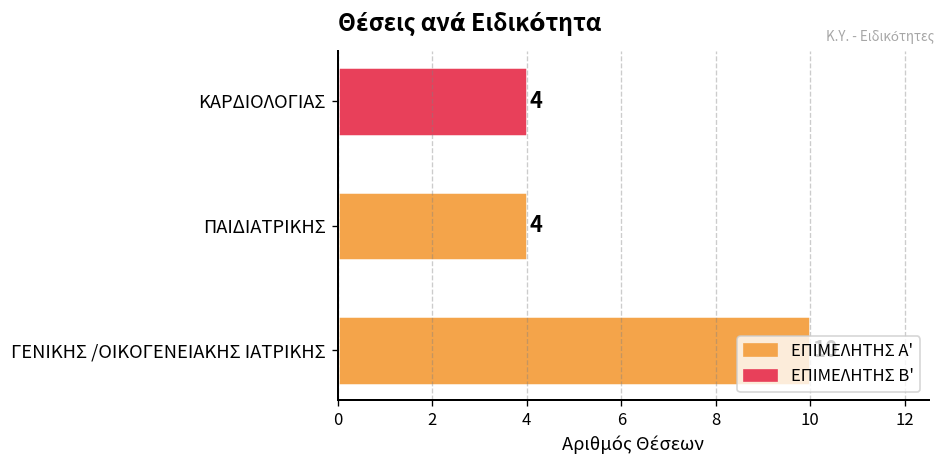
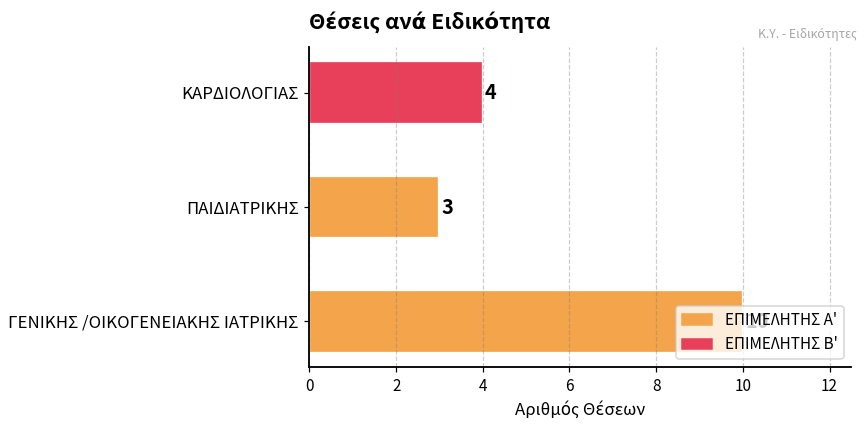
ΠΑΙΔΙΑΤΡΙΚΗΣ: 4 -> 3
